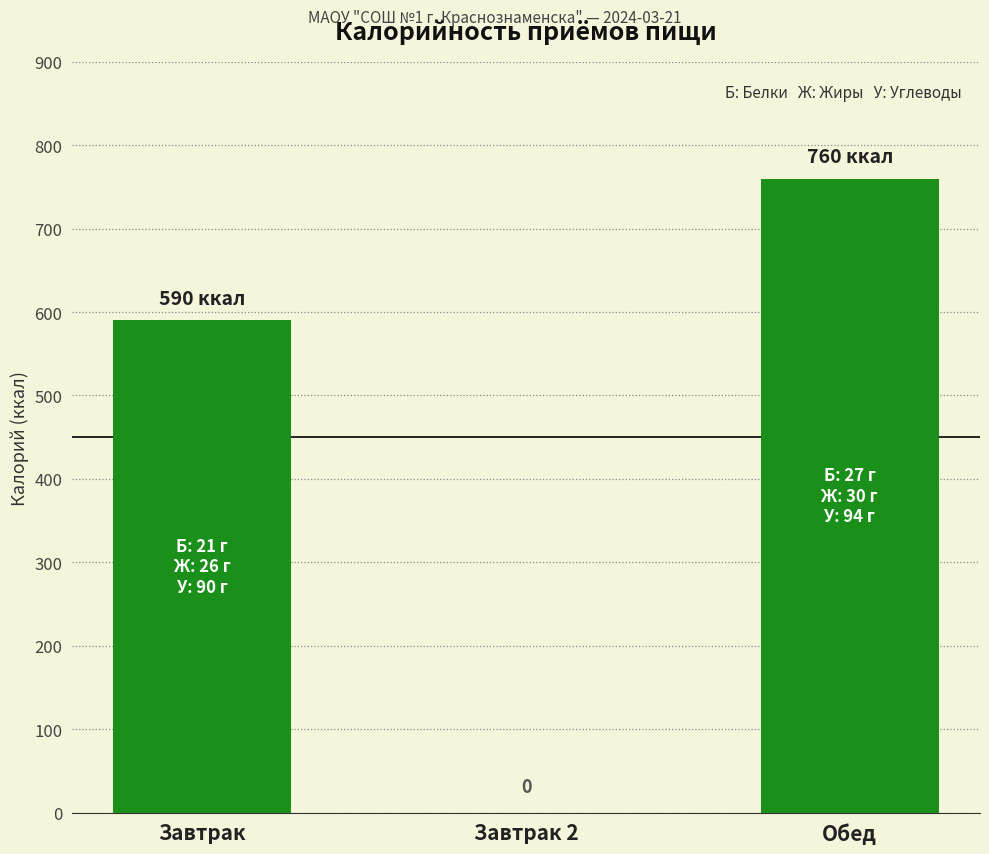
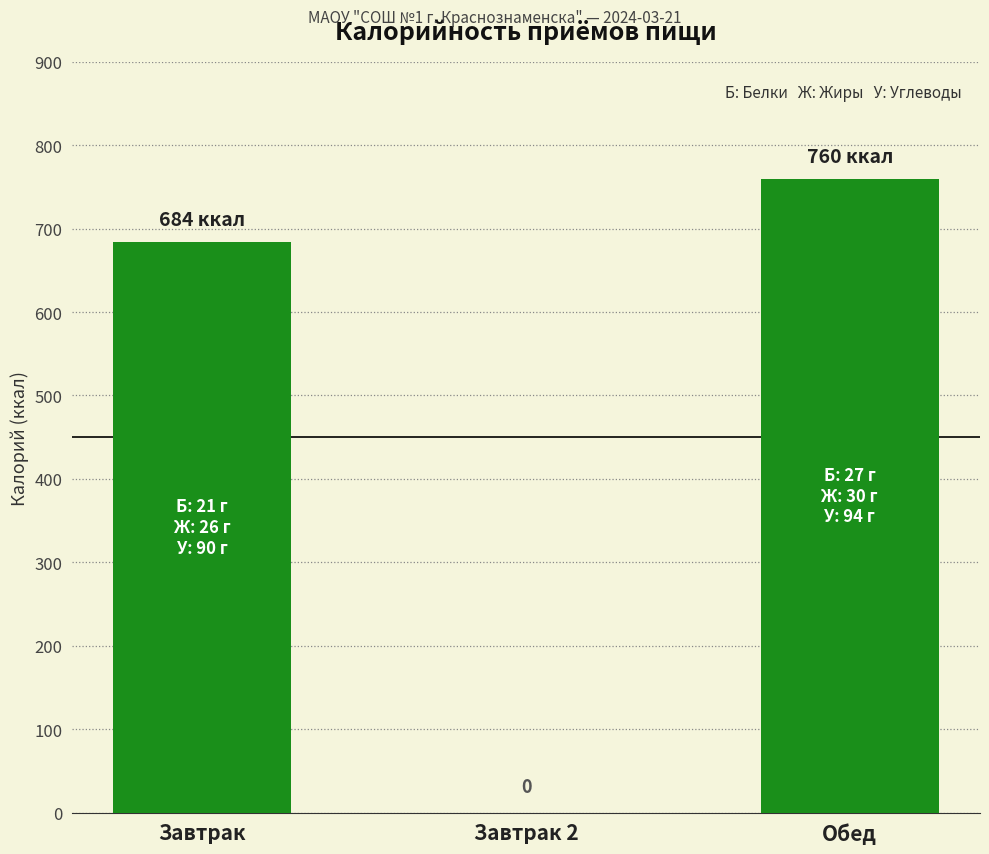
Завтрак: 590 -> 684
